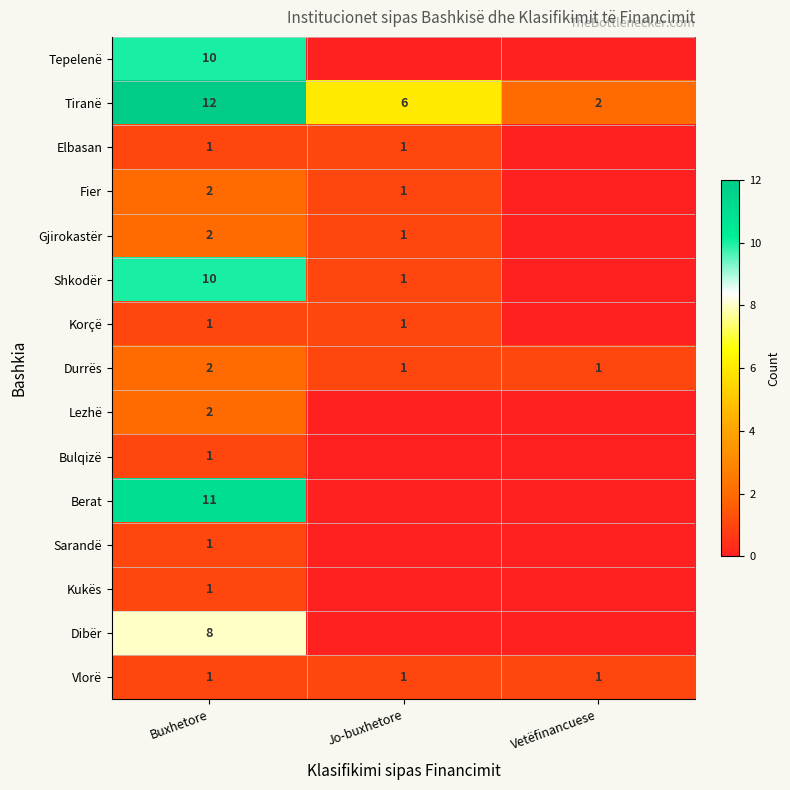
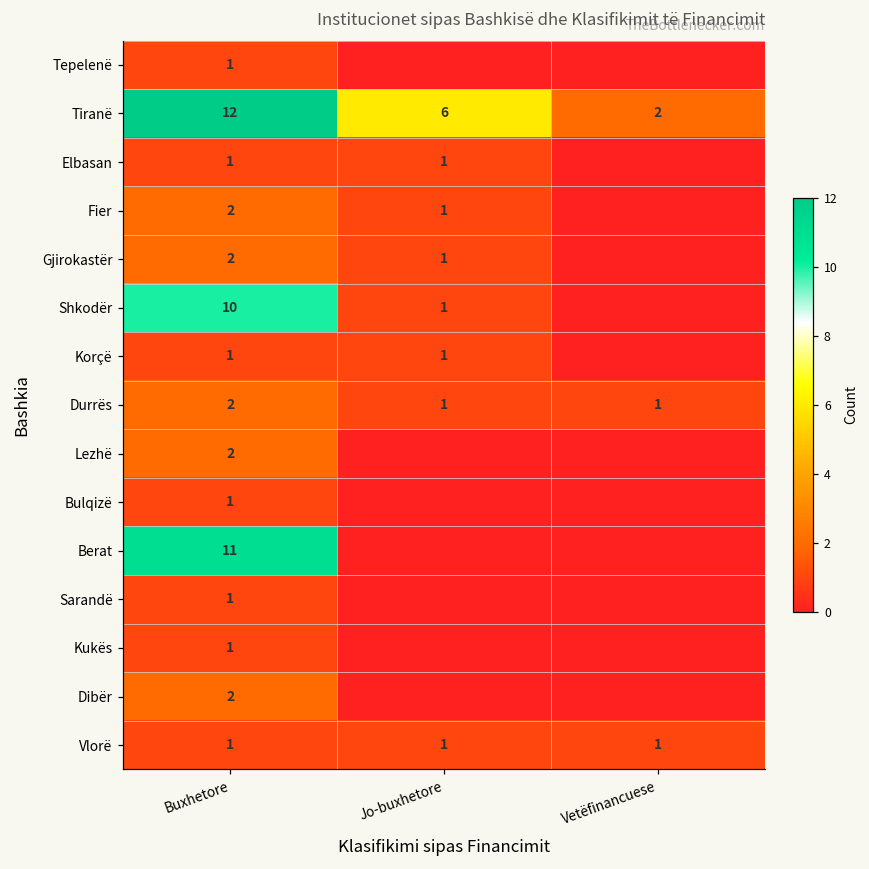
Tepelenë, Buxhetore: 10 -> 1
Dibër, Buxhetore: 8 -> 2
